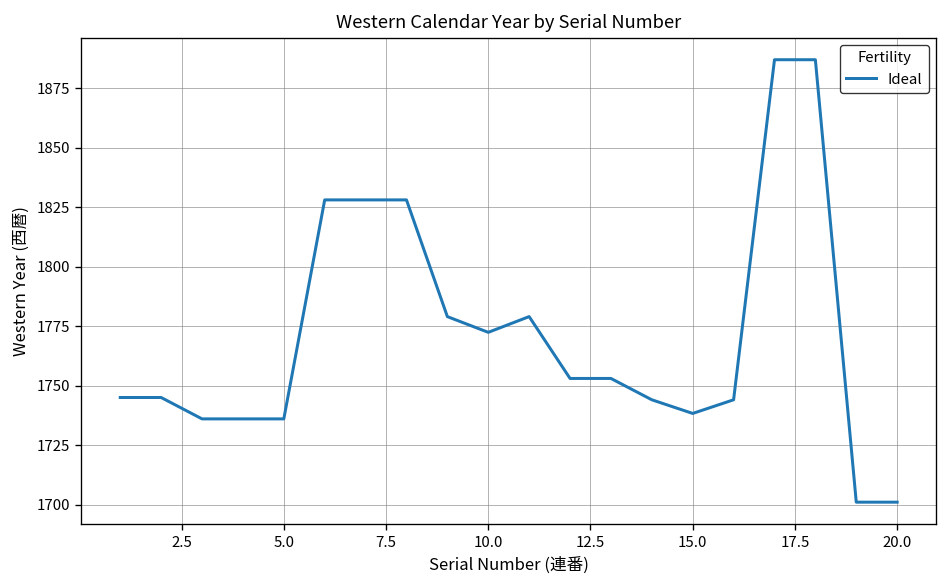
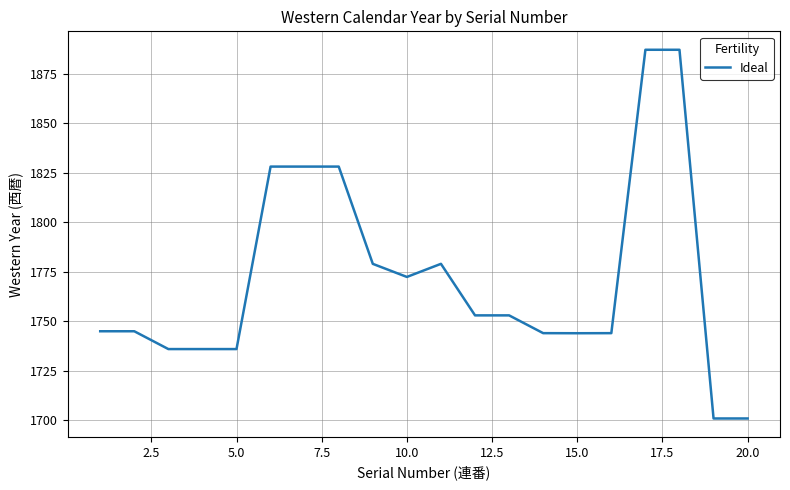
15.0: 1738 -> 1744
